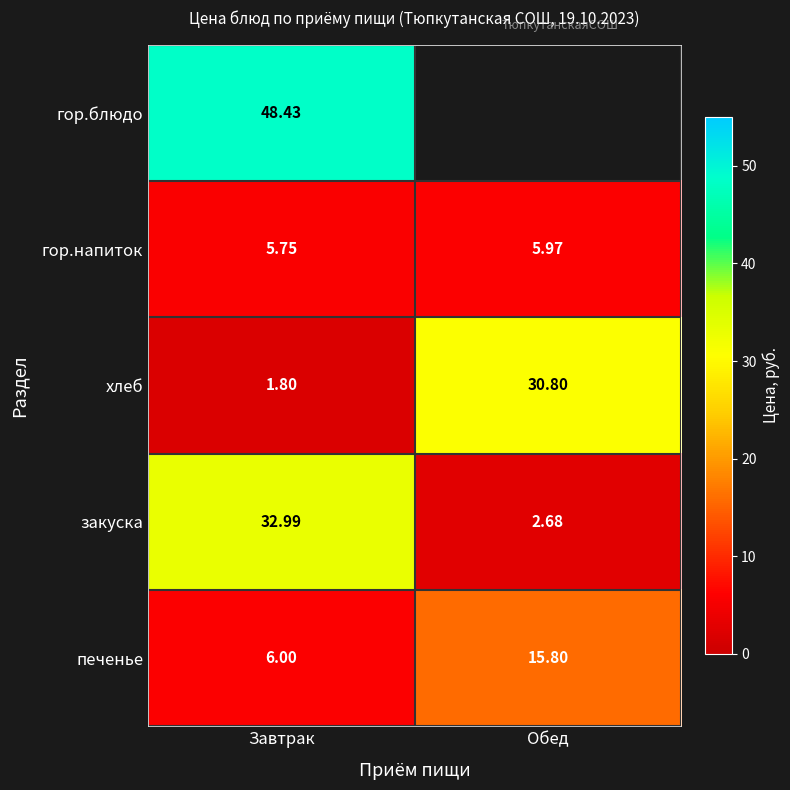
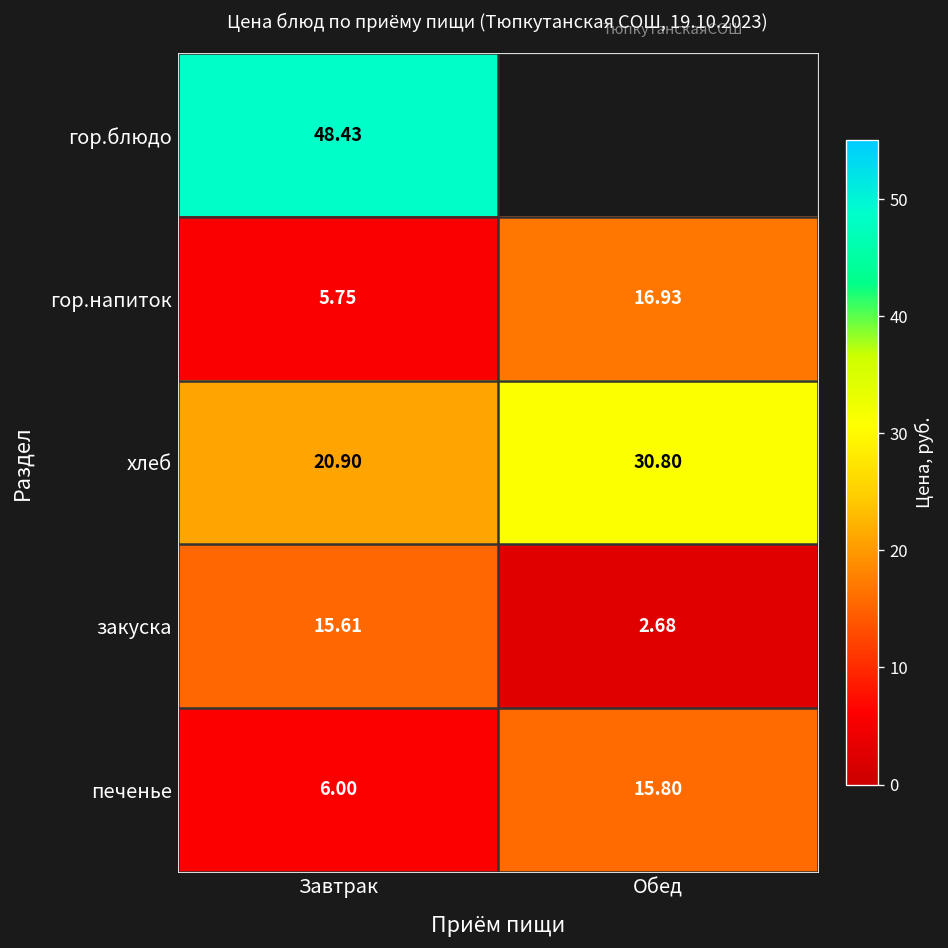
гор.напиток, Обед: 5.97 -> 16.93
хлеб, Завтрак: 1.80 -> 20.90
закуска, Завтрак: 32.99 -> 15.61
